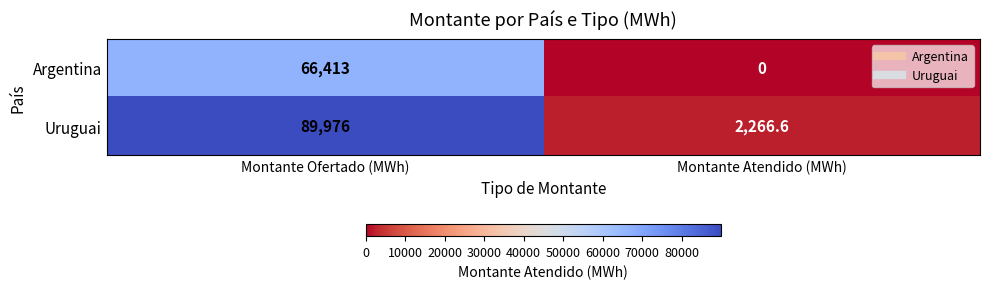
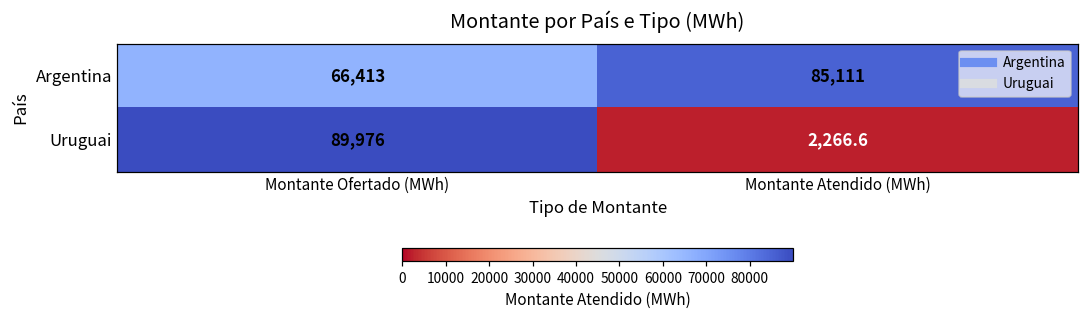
Argentina, Montante Atendido (MWh): 0 -> 85,111
